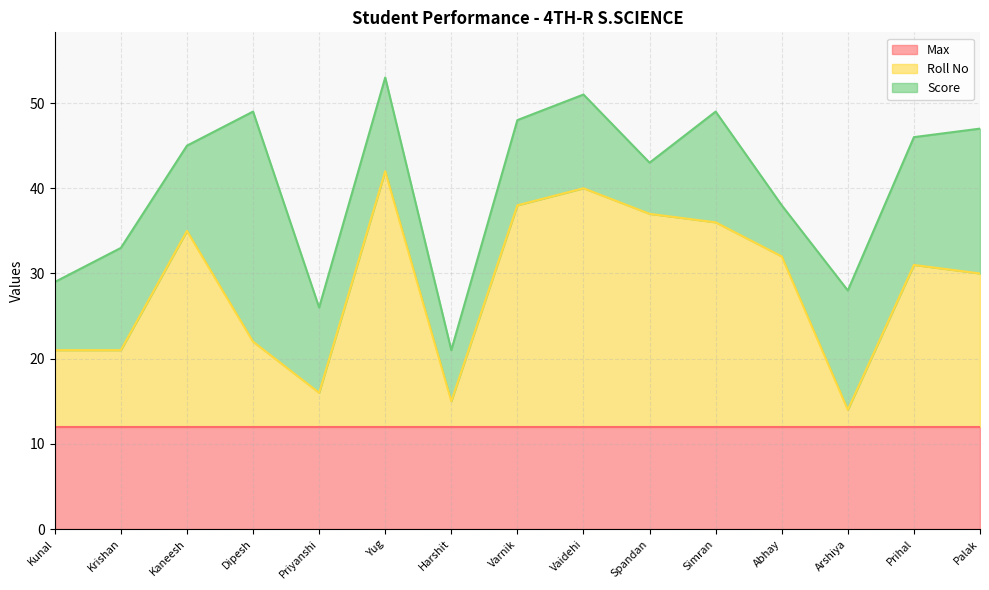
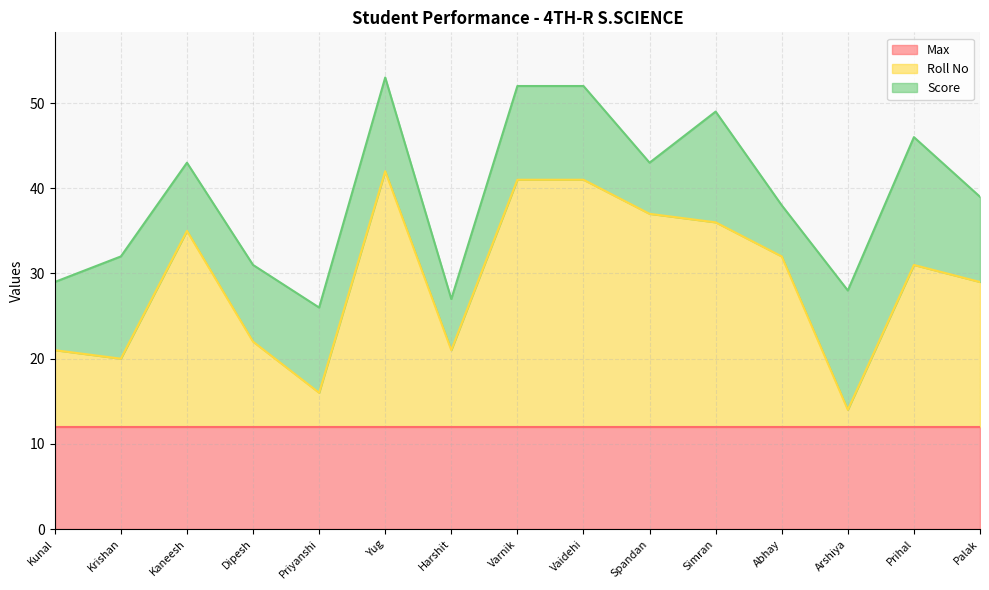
Roll No, Krishan: 21 -> 20
Score, Kaneesh: 10 -> 8
Score, Dipesh: 27 -> 9
Roll No, Harshit: 15 -> 21
Roll No, Varnik: 38 -> 41
Score, Varnik: 10 -> 11
Roll No, Vaidehi: 40 -> 41
Roll No, Palak: 30 -> 29
Score, Palak: 17 -> 10
